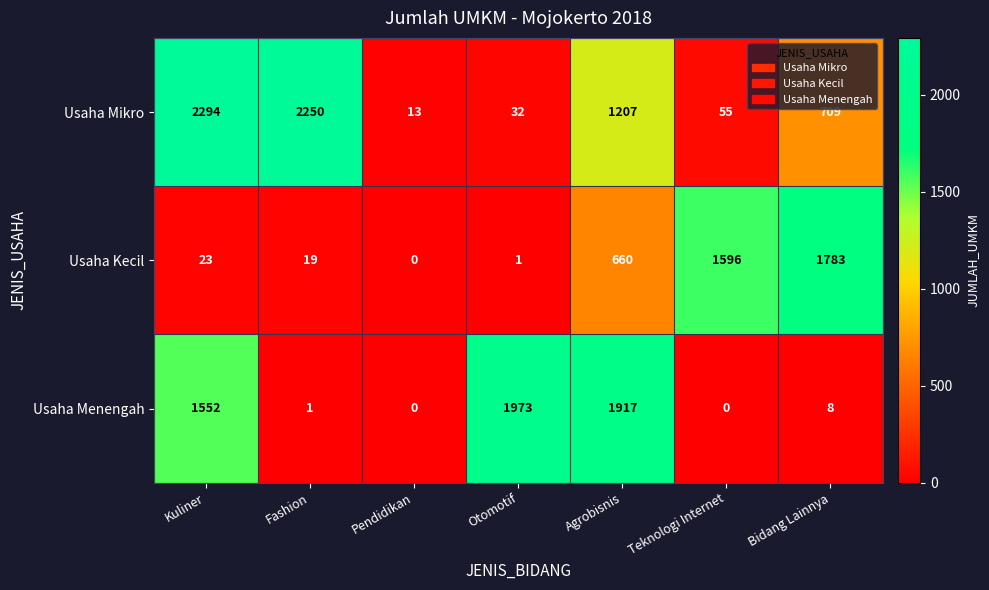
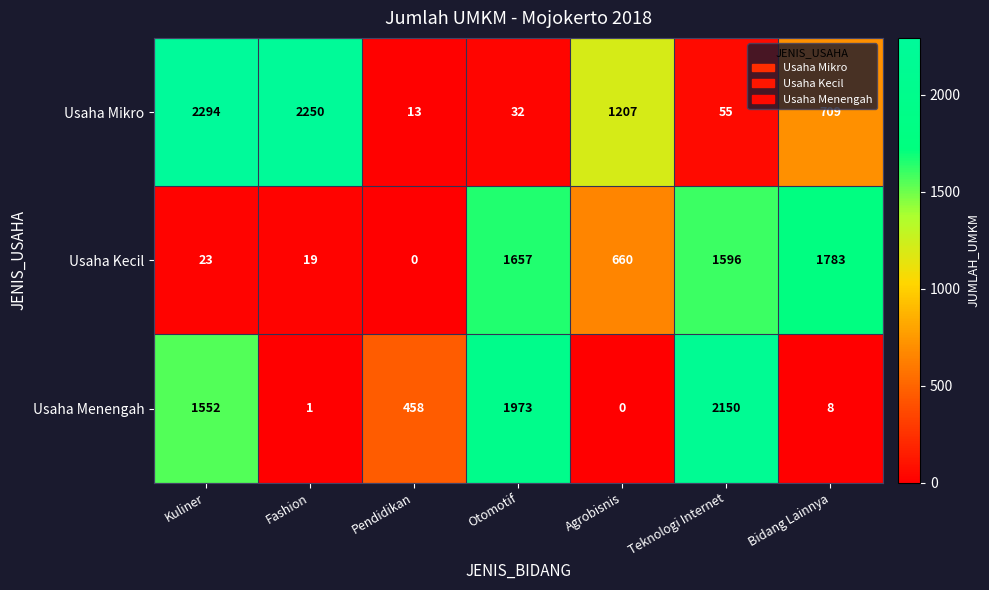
Usaha Kecil, Otomotif: 1 -> 1657
Usaha Menengah, Pendidikan: 0 -> 458
Usaha Menengah, Agrobisnis: 1917 -> 0
Usaha Menengah, Teknologi Internet: 0 -> 2150
